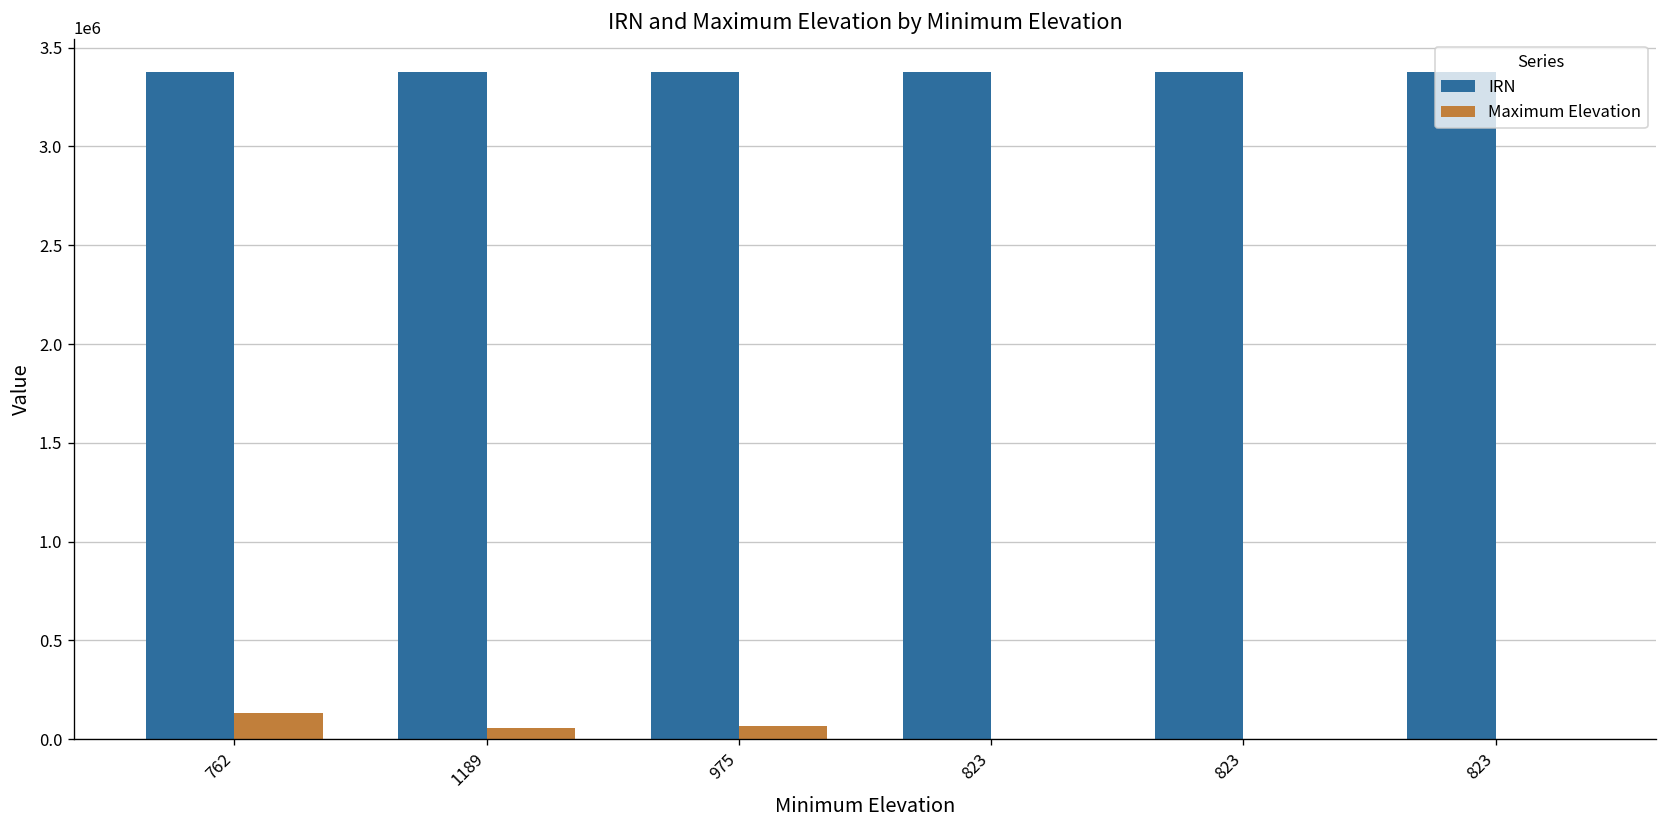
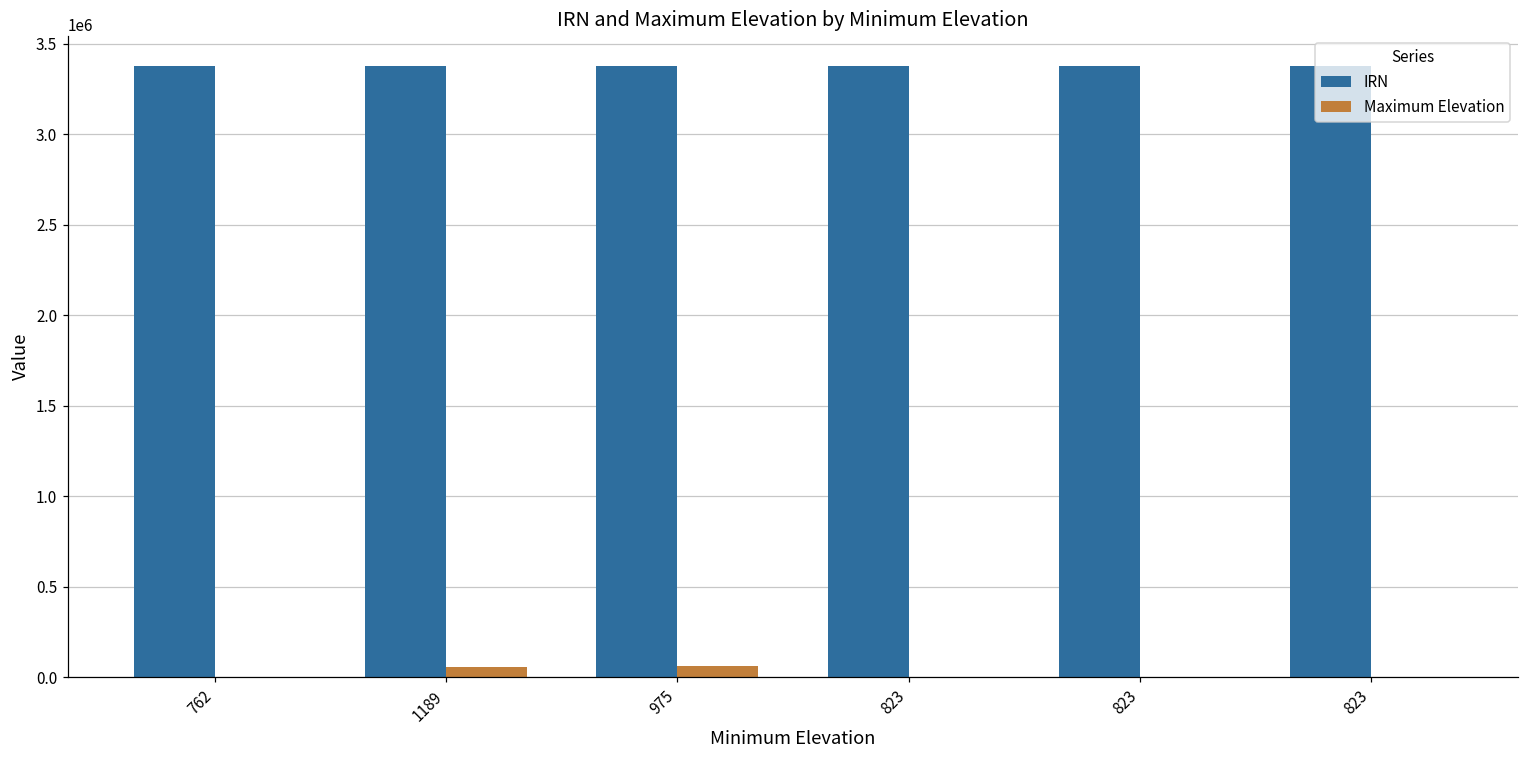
Maximum Elevation, 762: 130000 -> 0
